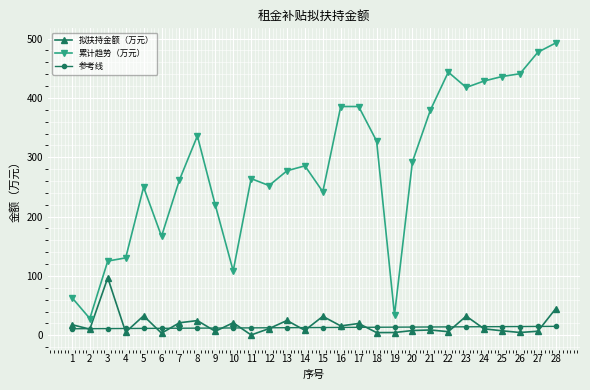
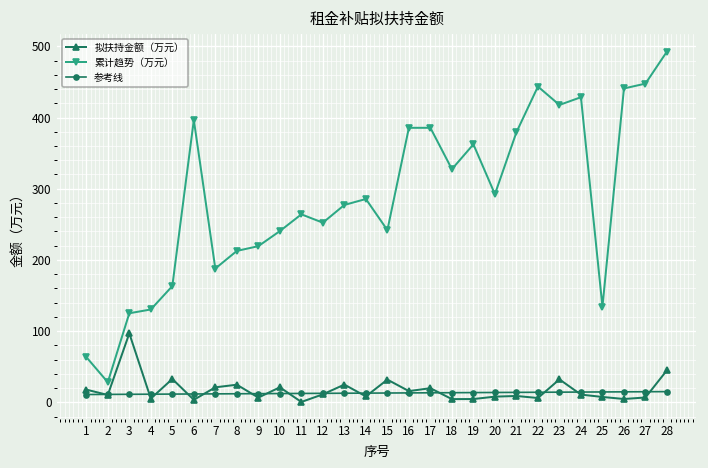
累计趋势（万元）, 5: 250 -> 160
累计趋势（万元）, 6: 170 -> 400
累计趋势（万元）, 7: 260 -> 190
累计趋势（万元）, 8: 340 -> 210
累计趋势（万元）, 10: 110 -> 240
累计趋势（万元）, 19: 30 -> 360
累计趋势（万元）, 25: 440 -> 130
累计趋势（万元）, 27: 480 -> 450
